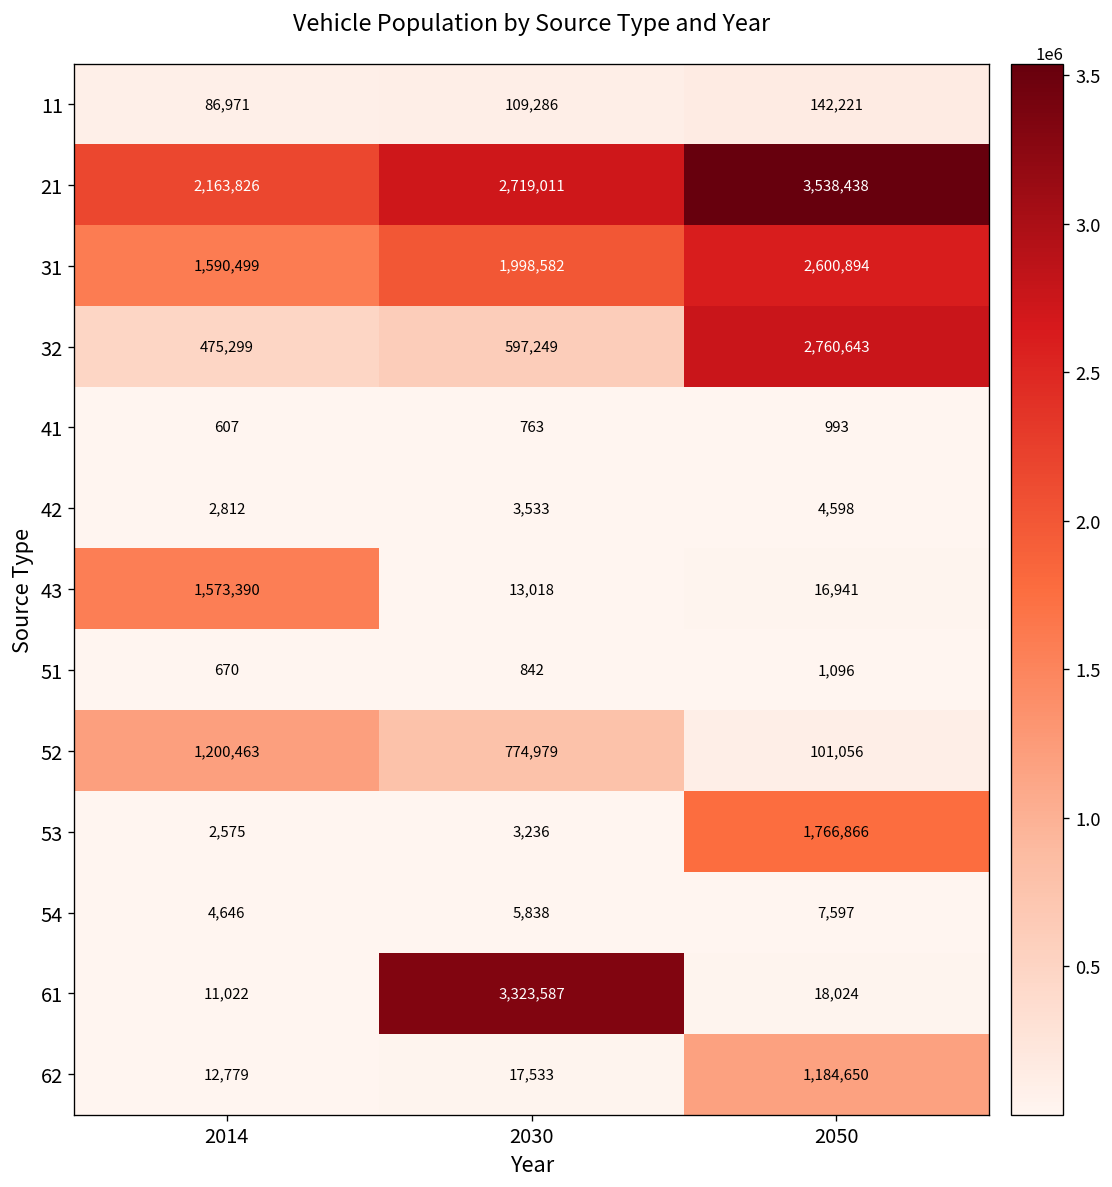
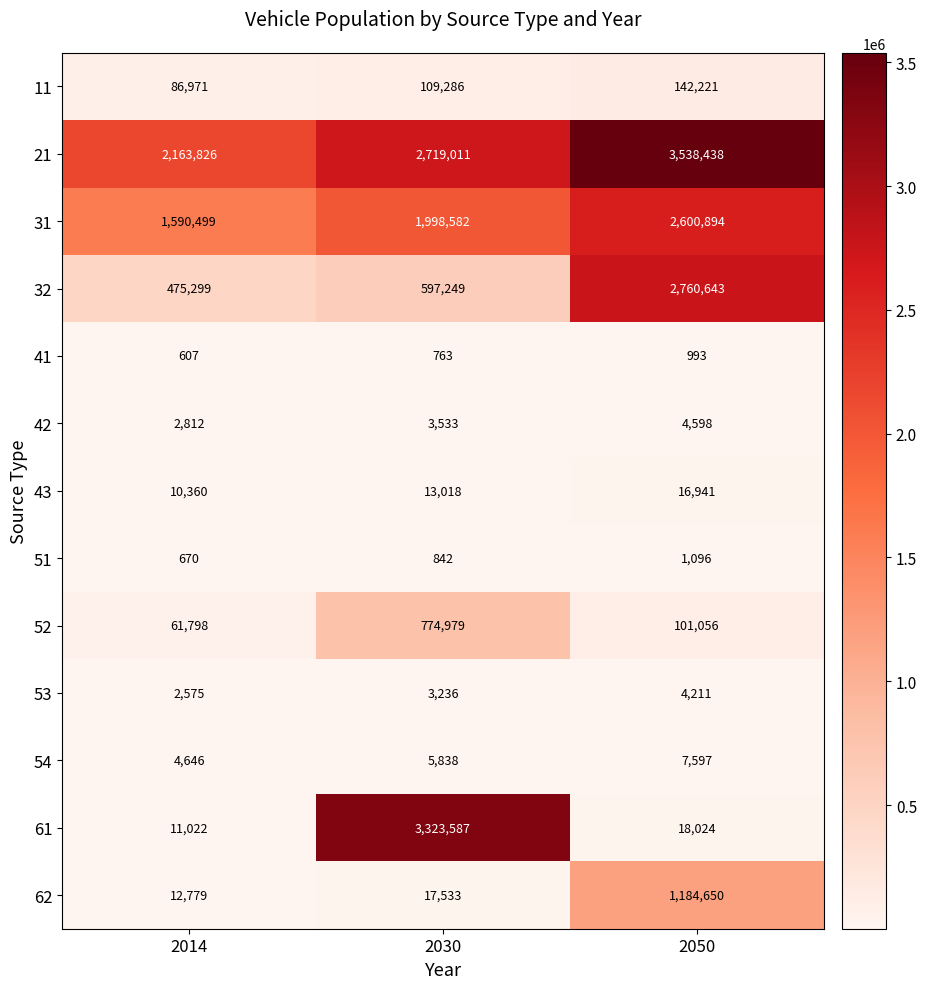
43, 2014: 1,573,390 -> 10,360
52, 2014: 1,200,463 -> 61,798
53, 2050: 1,766,866 -> 4,211
